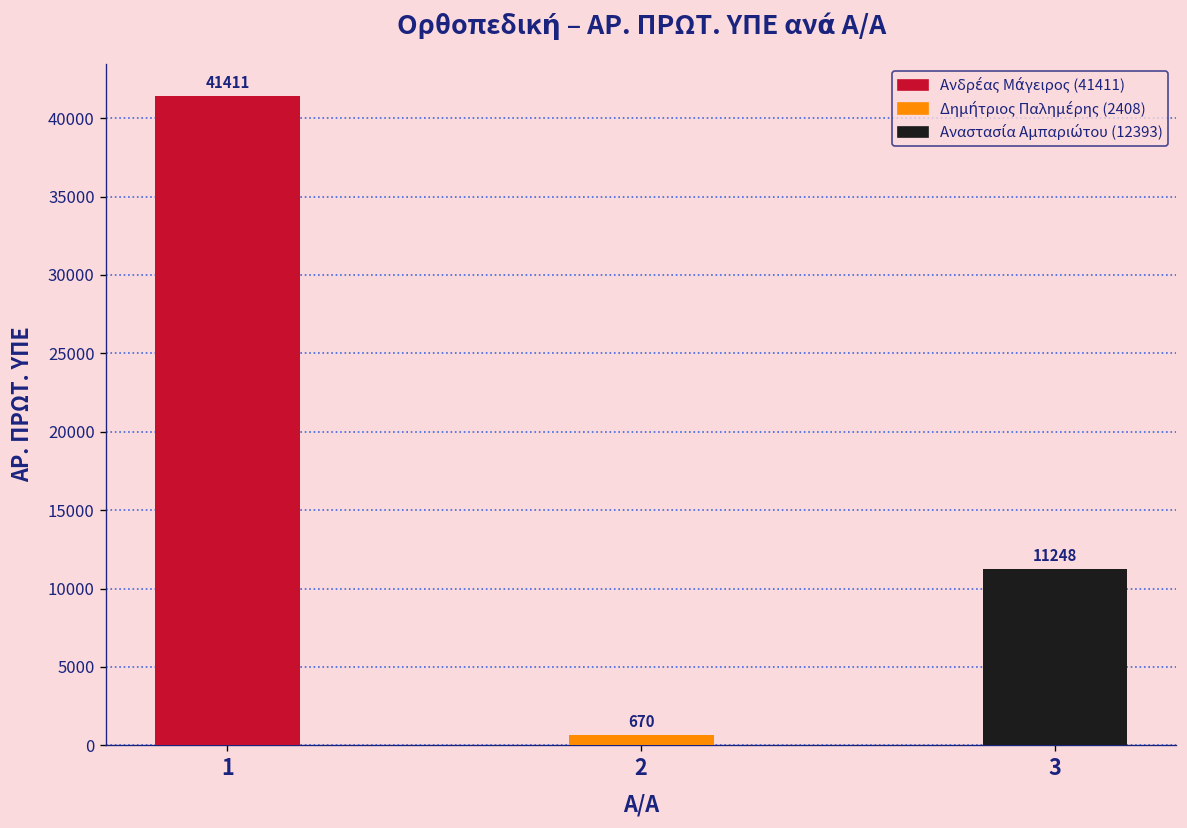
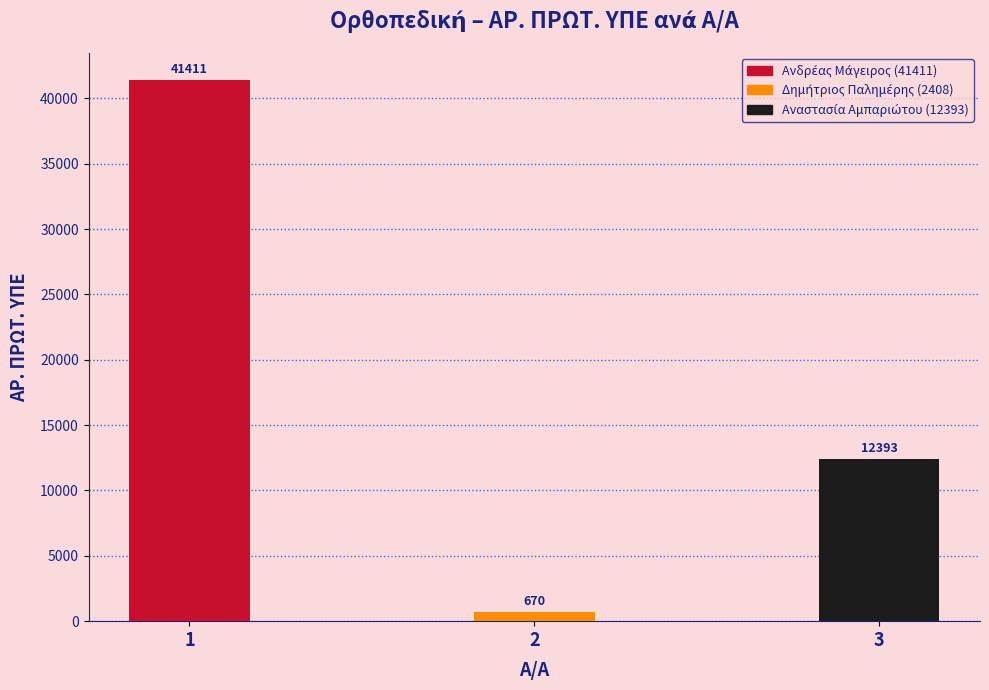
3: 11248 -> 12393
